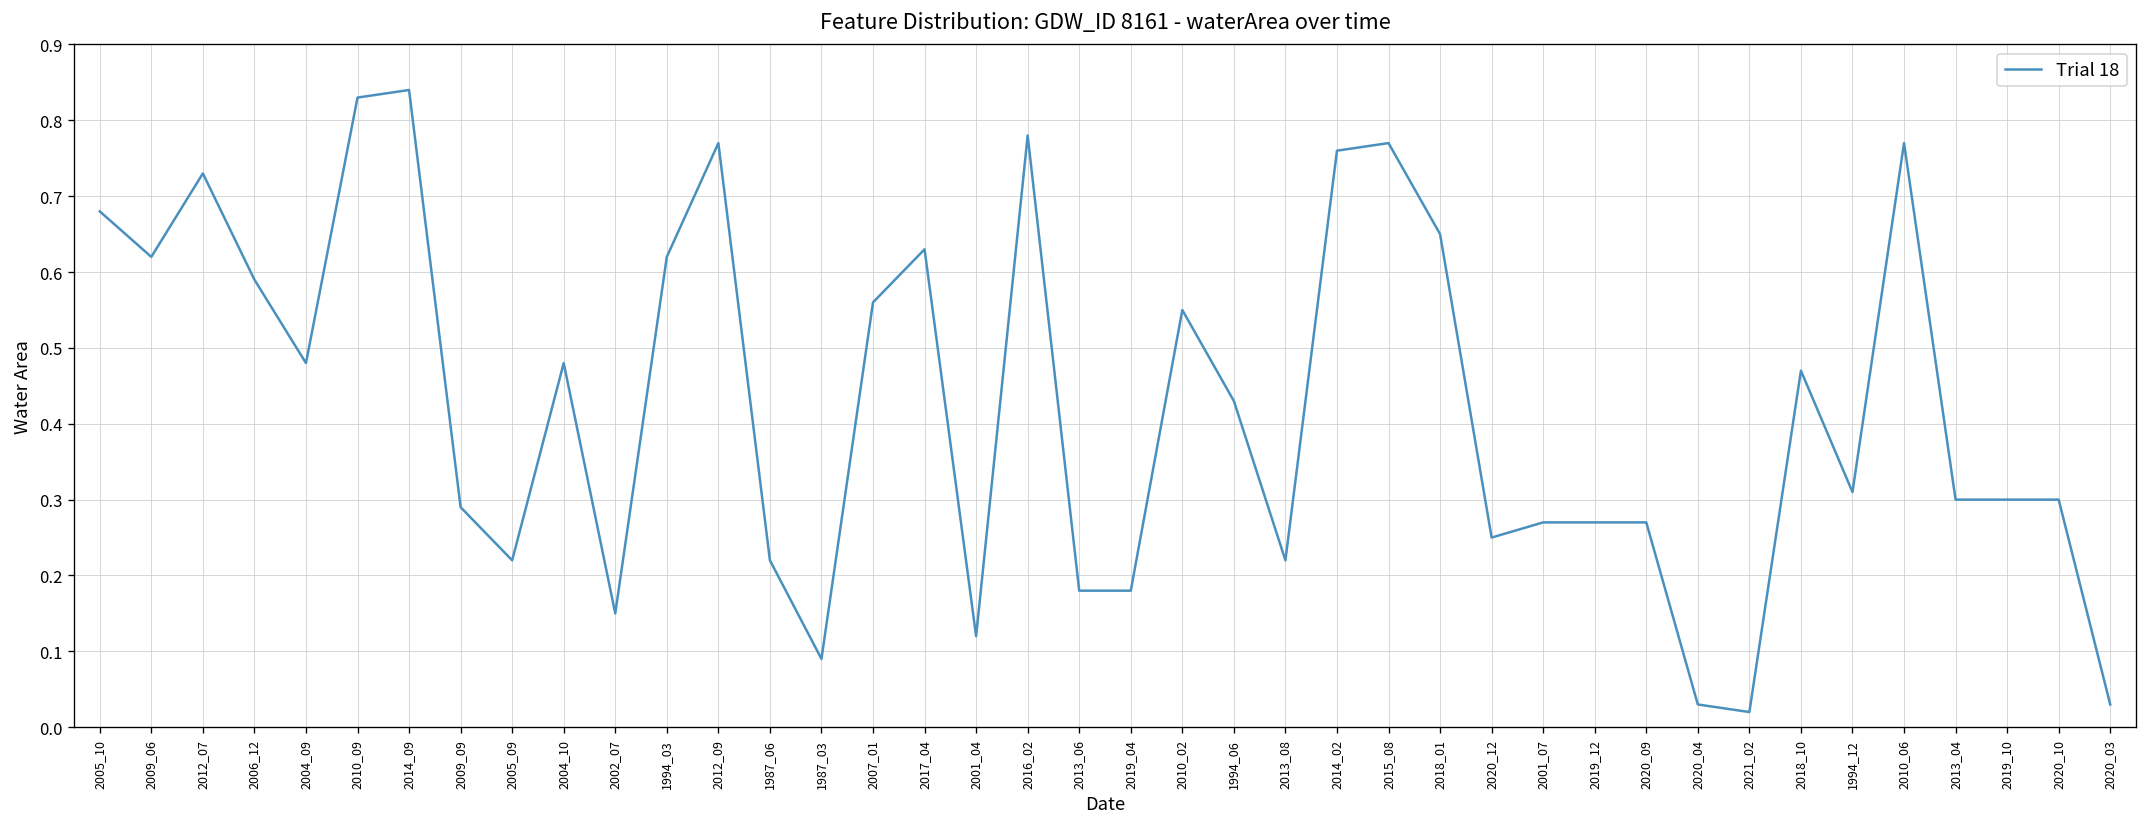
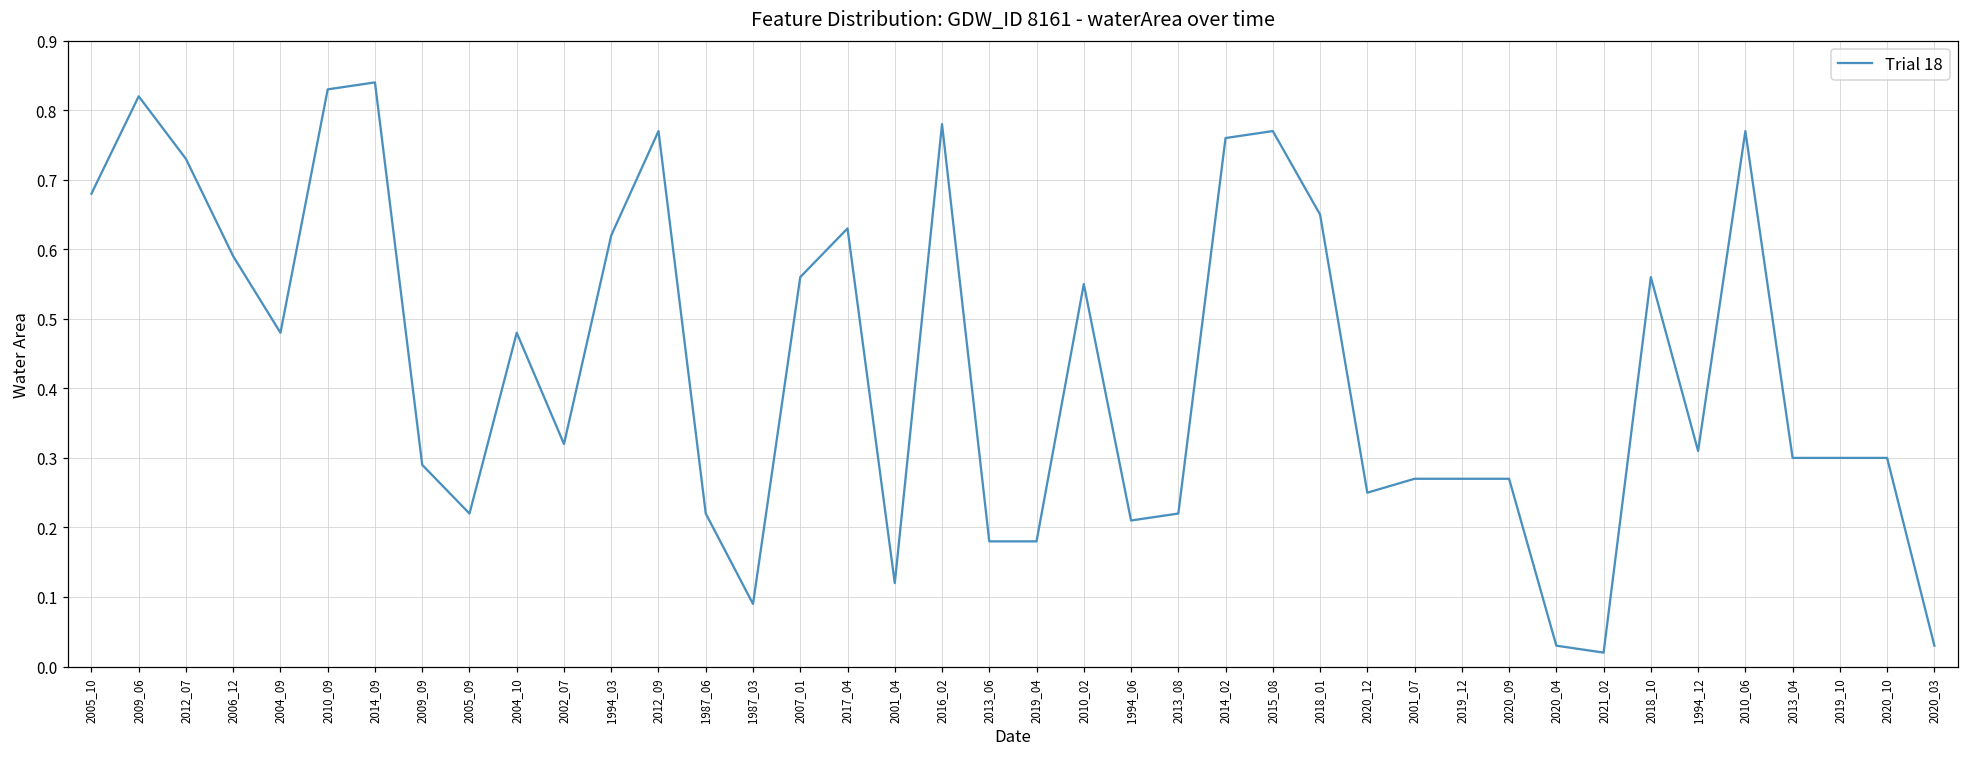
2009_06: 0.62 -> 0.82
2002_07: 0.15 -> 0.32
1994_06: 0.43 -> 0.21
2018_10: 0.47 -> 0.56
